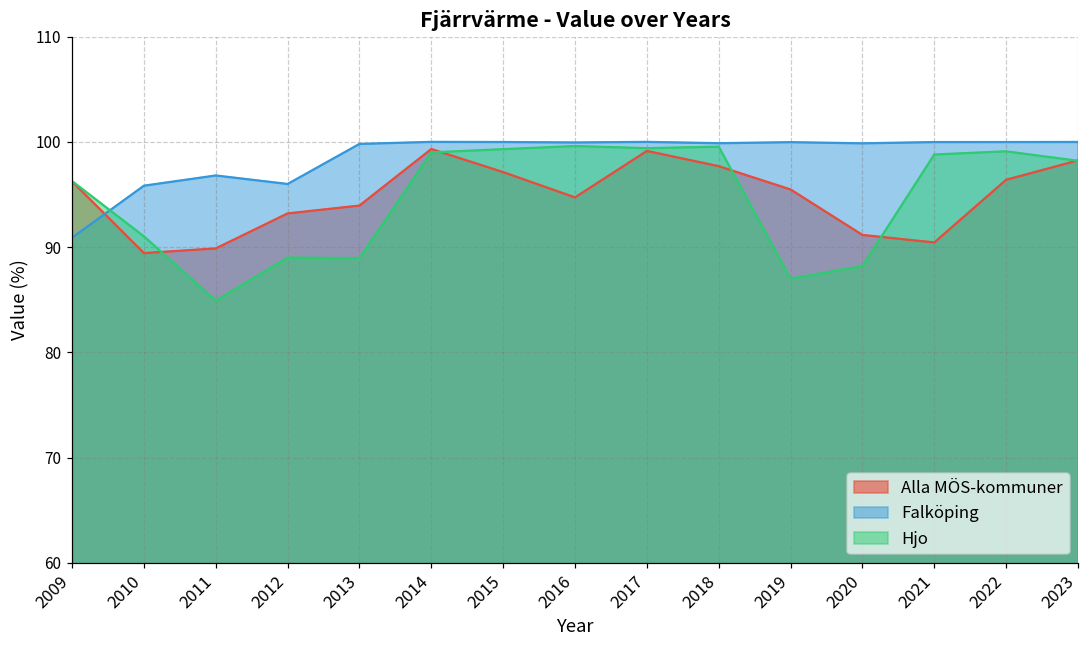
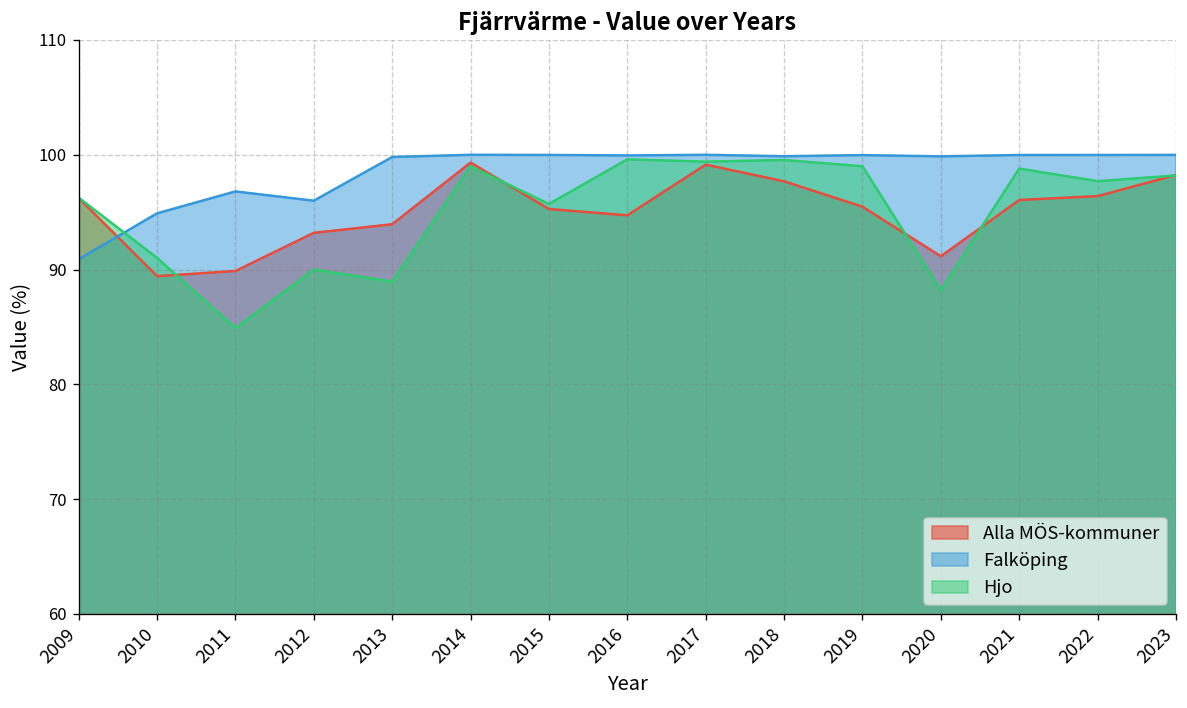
Falköping, 2010: 96 -> 95
Hjo, 2012: 89 -> 90
Alla MÖS-kommuner, 2015: 97 -> 95
Hjo, 2015: 99 -> 96
Hjo, 2019: 87 -> 99
Alla MÖS-kommuner, 2021: 90 -> 96
Hjo, 2022: 99 -> 98
